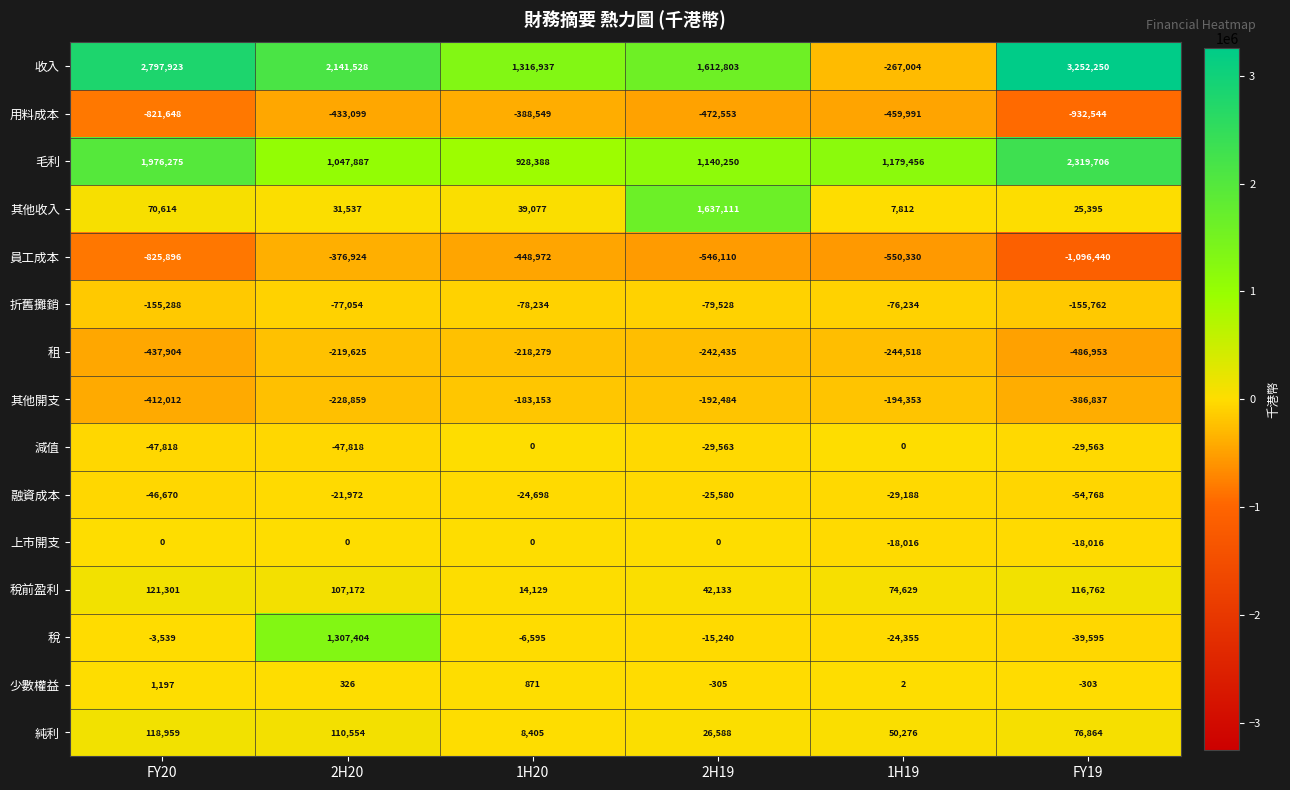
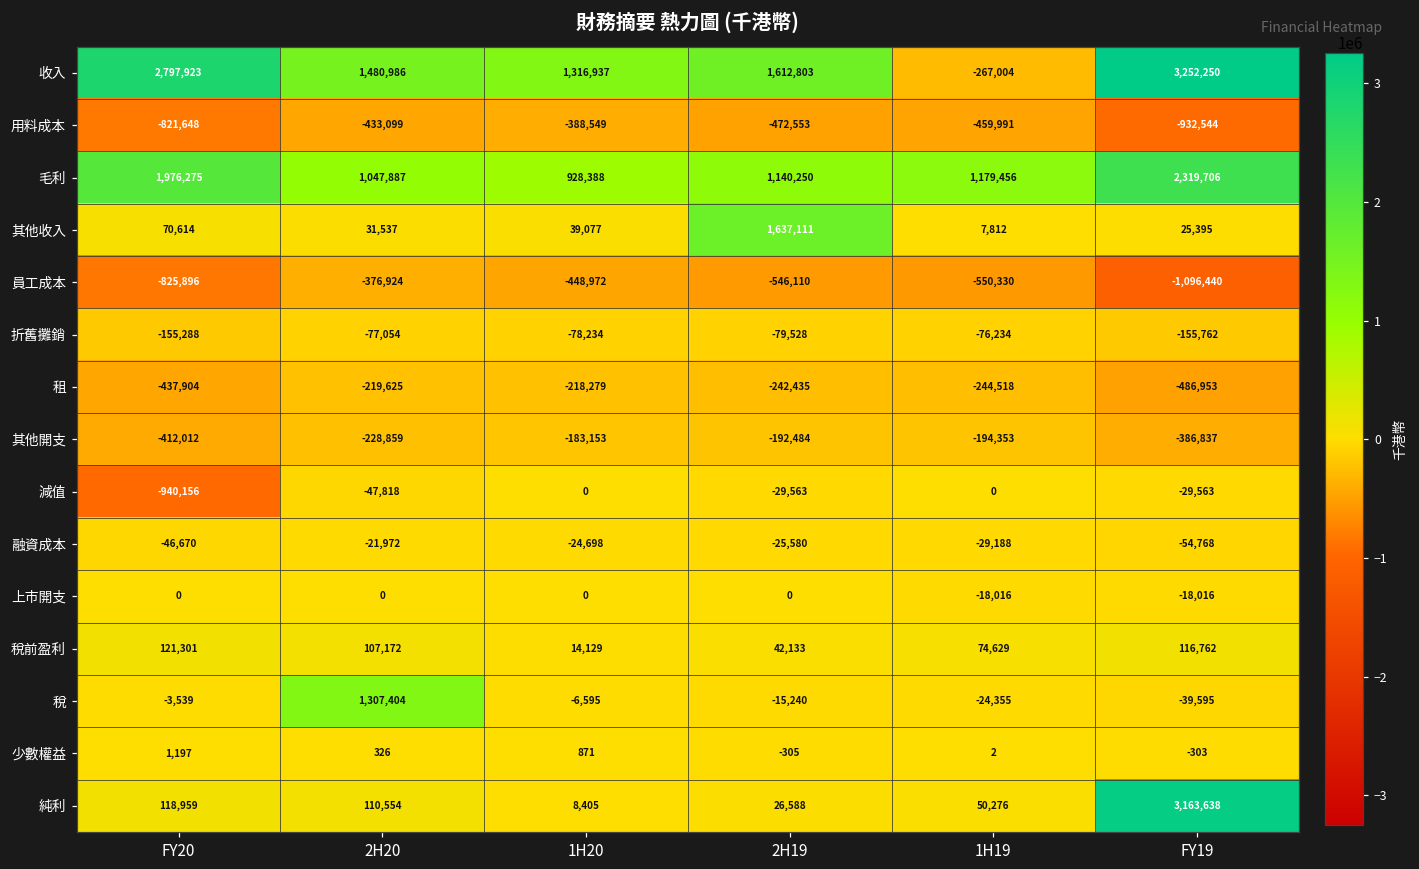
收入, 2H20: 2,141,528 -> 1,480,986
減值, FY20: -47,818 -> -940,156
純利, FY19: 76,864 -> 3,163,638
